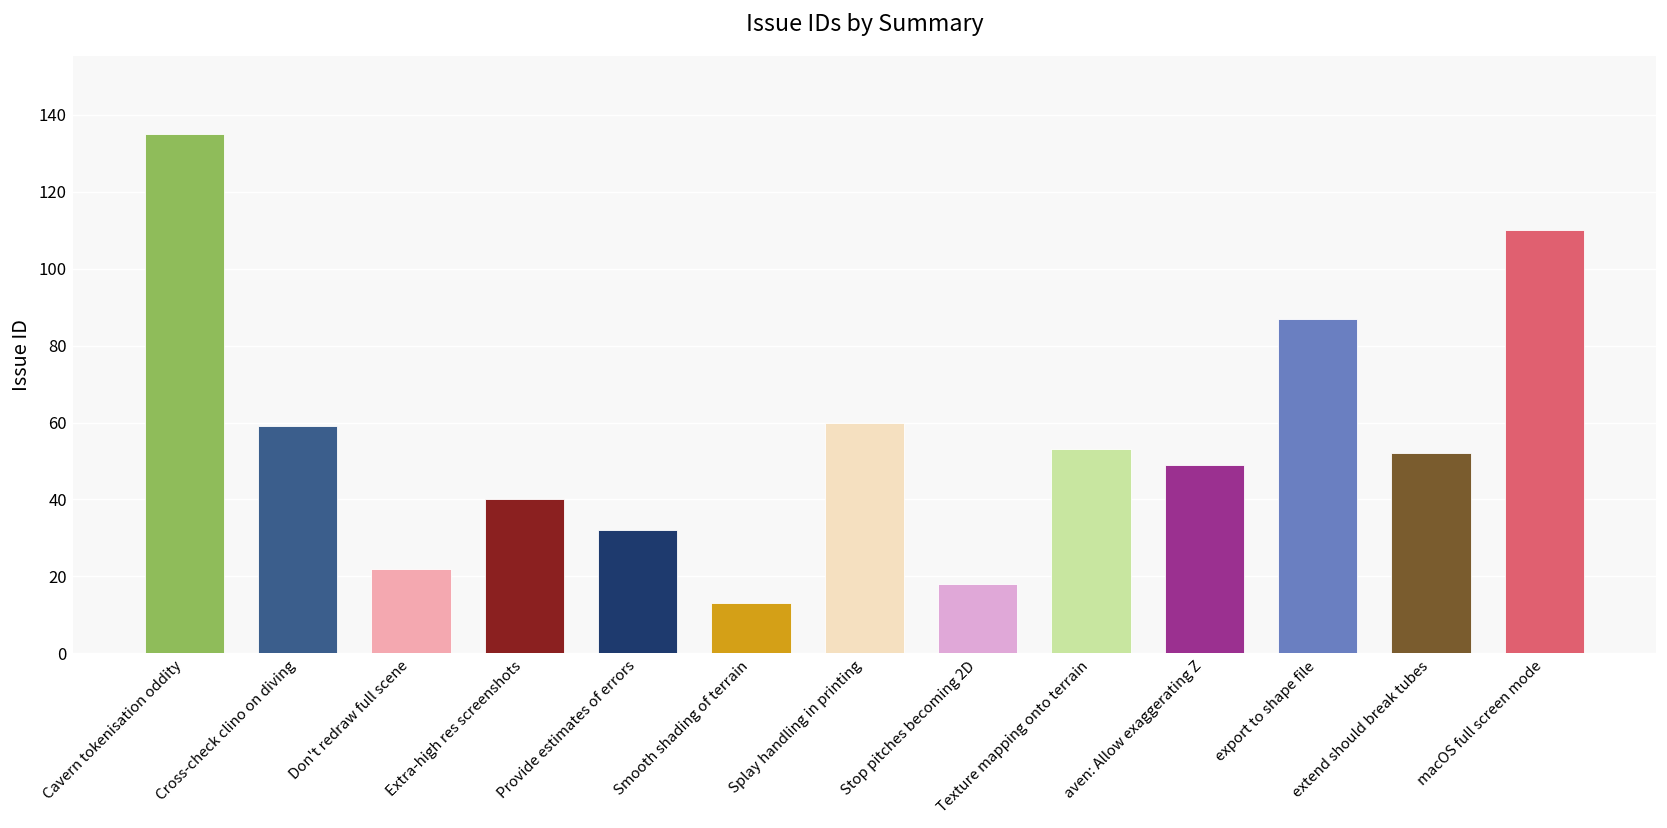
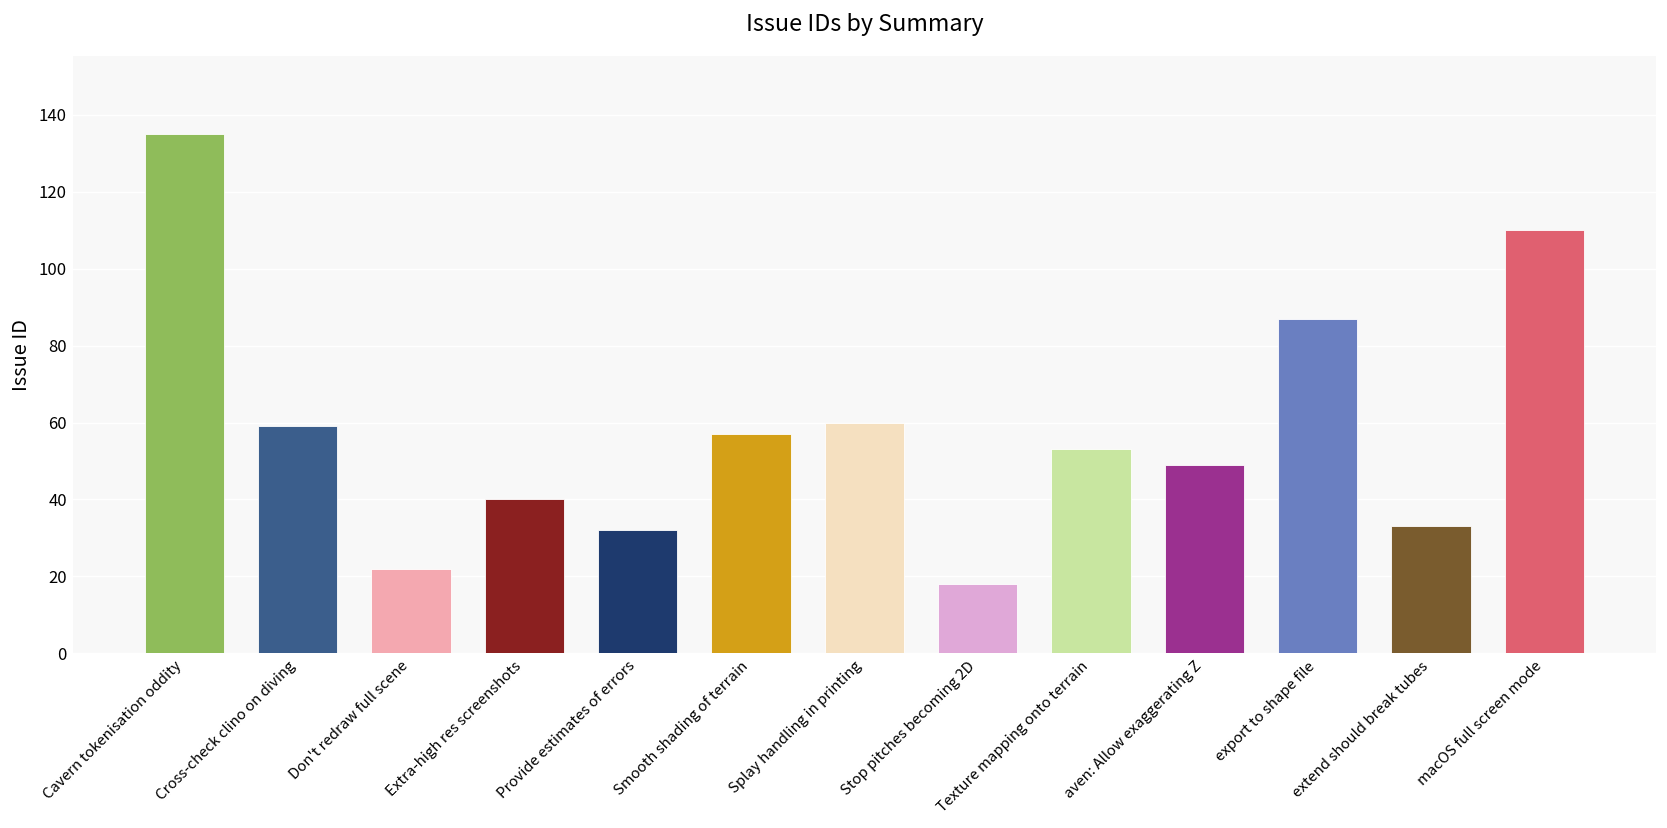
Smooth shading of terrain: 13 -> 57
extend should break tubes: 52 -> 33
